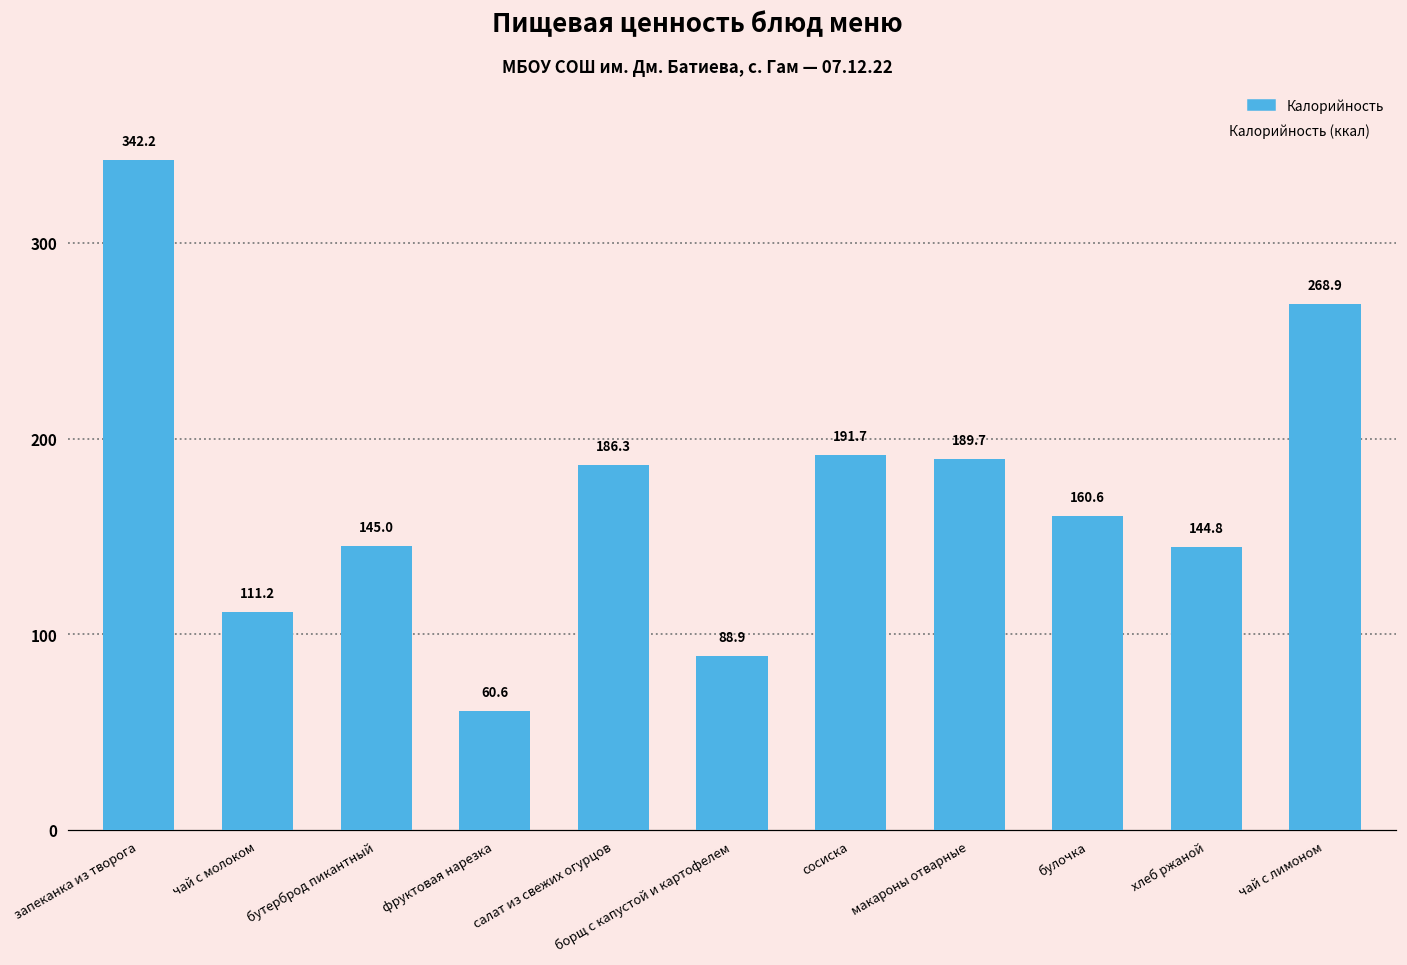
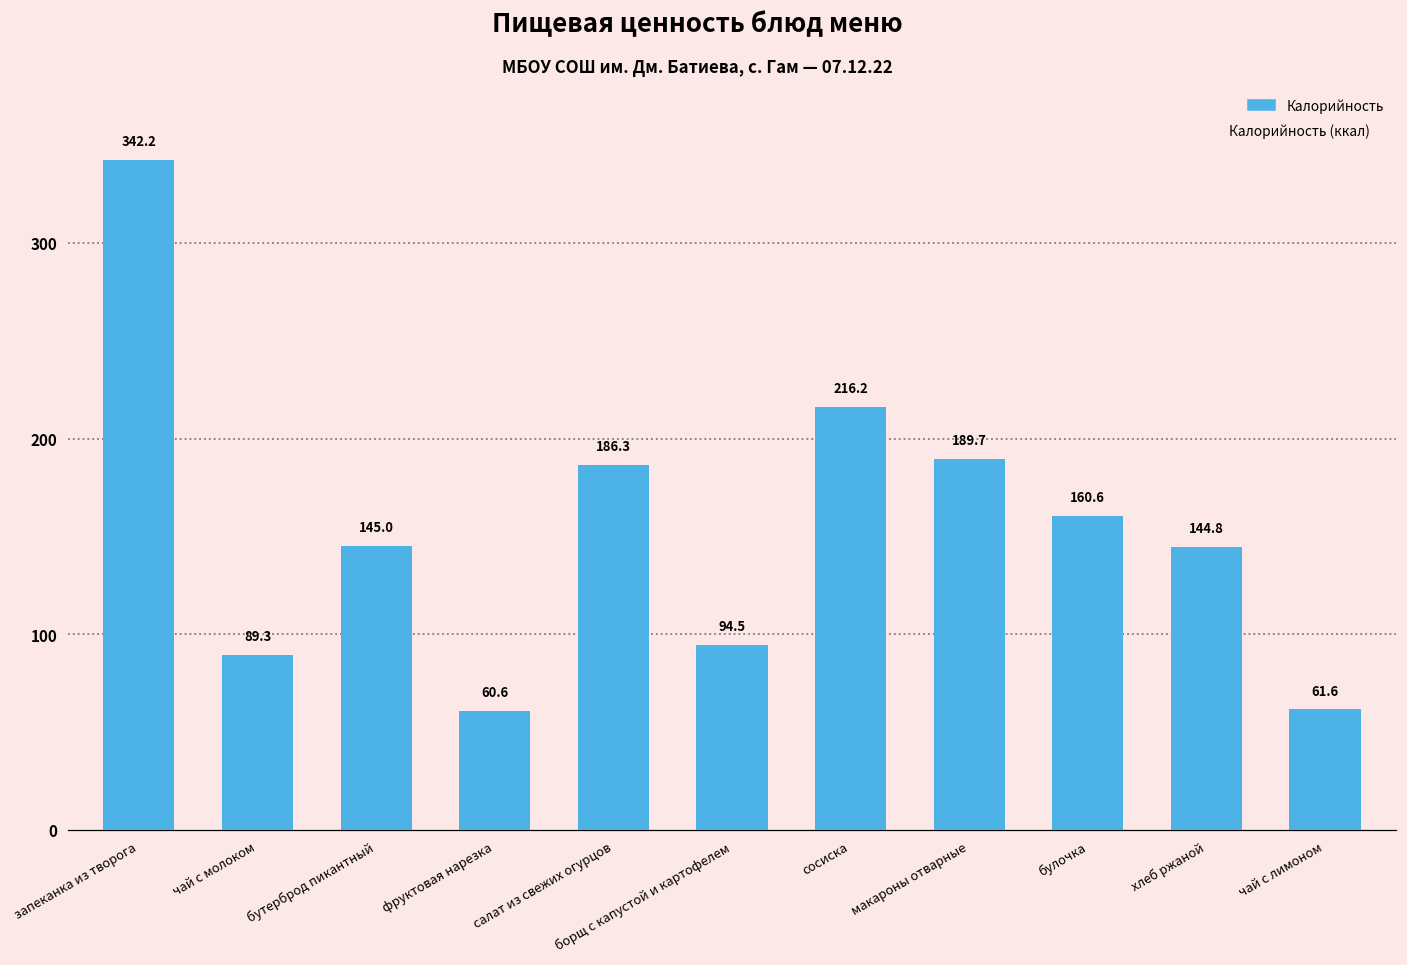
чай с молоком: 111.2 -> 89.3
борщ с капустой и картофелем: 88.9 -> 94.5
сосиска: 191.7 -> 216.2
чай с лимоном: 268.9 -> 61.6
